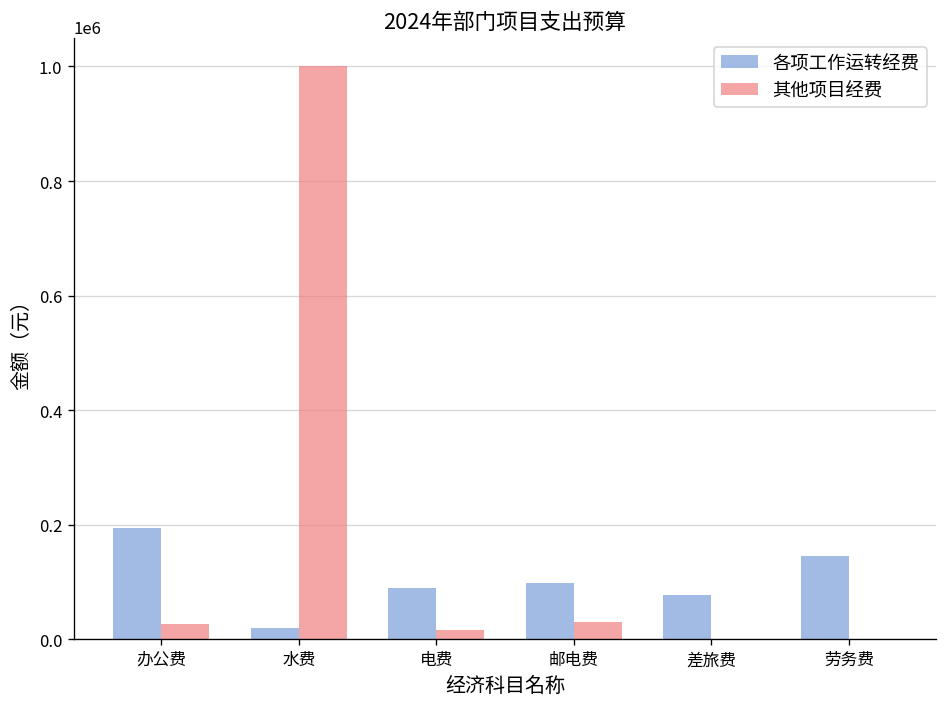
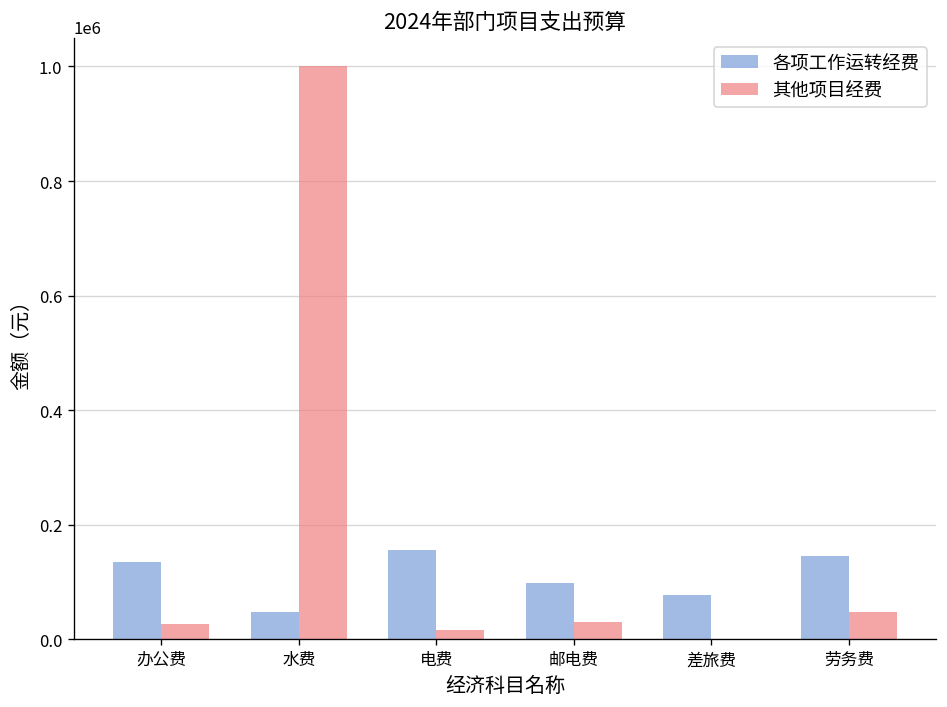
各项工作运转经费, 办公费: 190000 -> 140000
各项工作运转经费, 水费: 20000 -> 50000
各项工作运转经费, 电费: 90000 -> 160000
其他项目经费, 劳务费: 0 -> 50000
